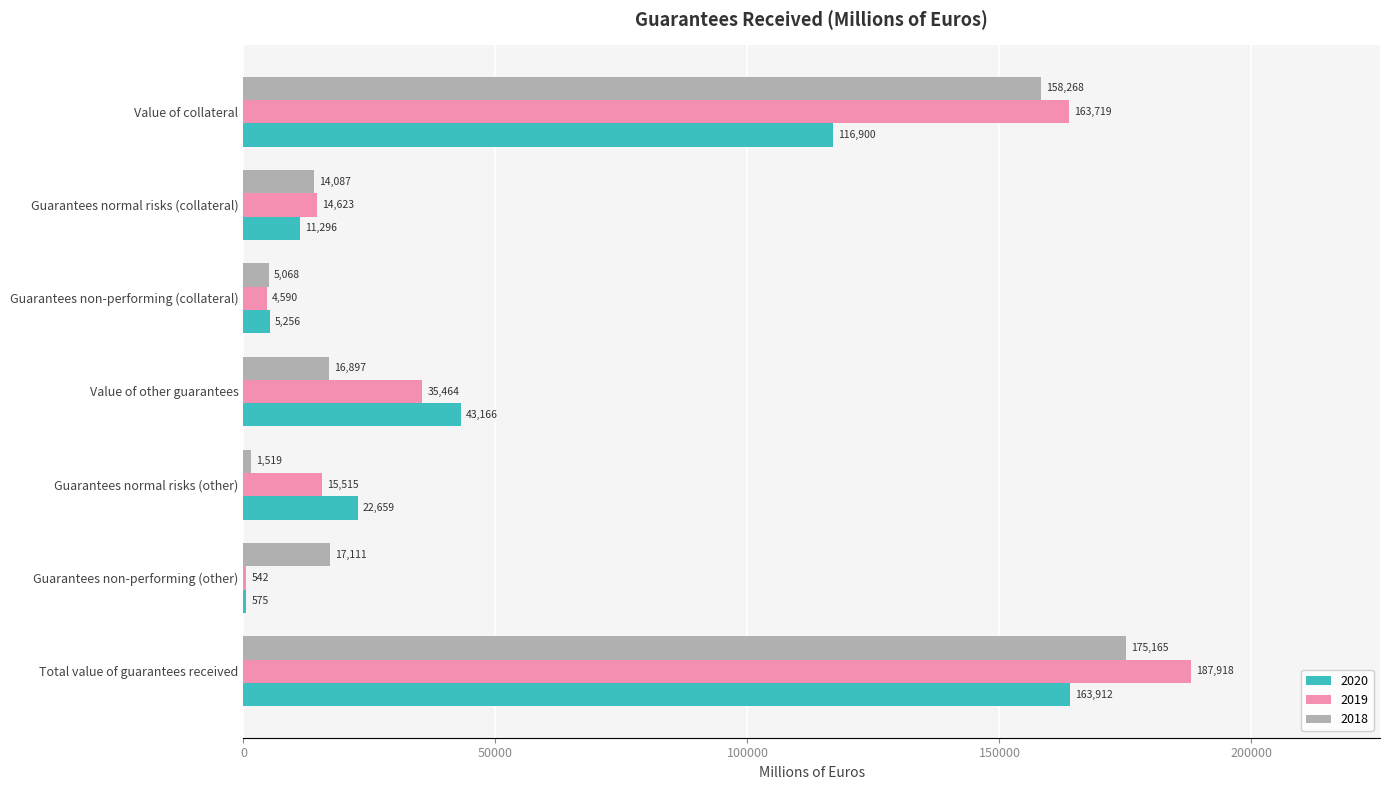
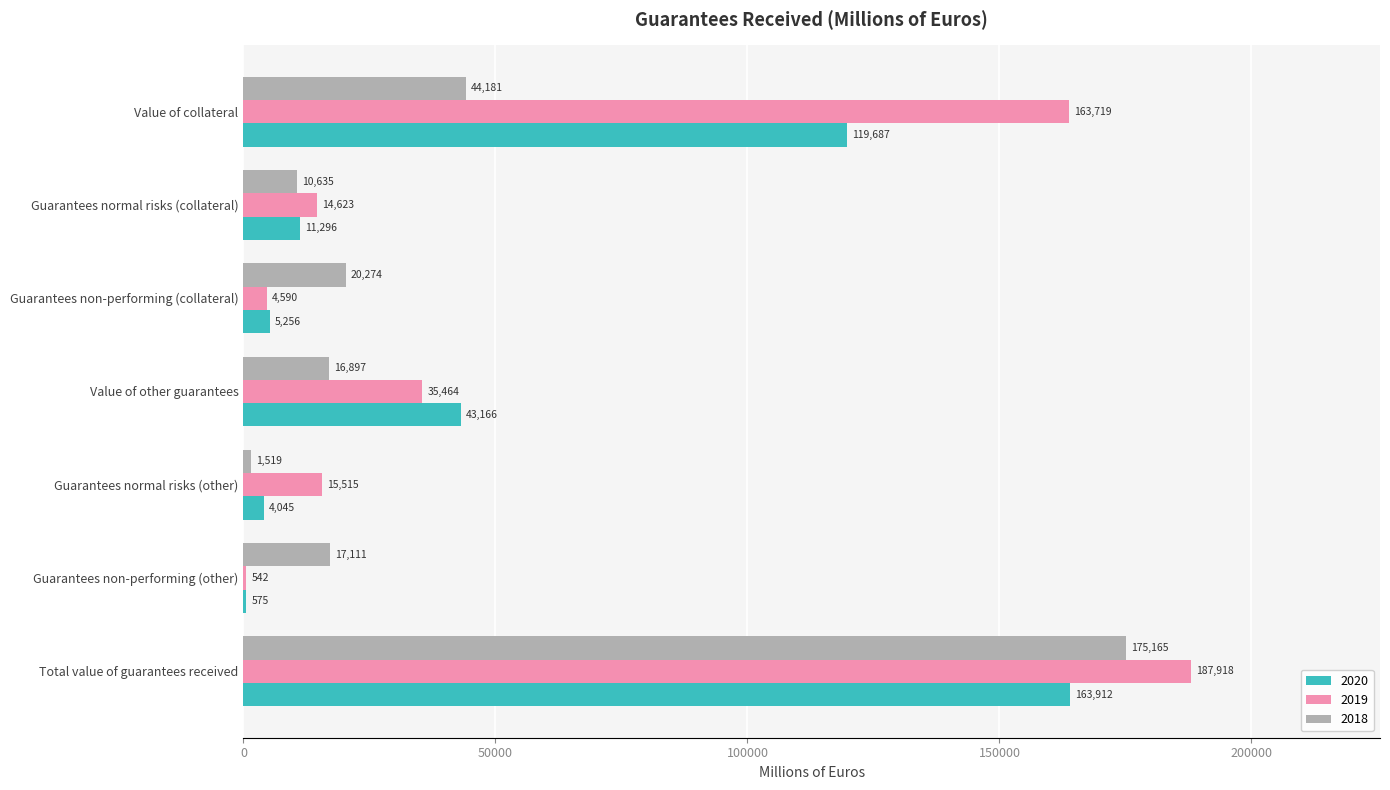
2018, Value of collateral: 158,268 -> 44,181
2020, Value of collateral: 116,900 -> 119,687
2018, Guarantees normal risks (collateral): 14,087 -> 10,635
2018, Guarantees non-performing (collateral): 5,068 -> 20,274
2020, Guarantees normal risks (other): 22,659 -> 4,045
